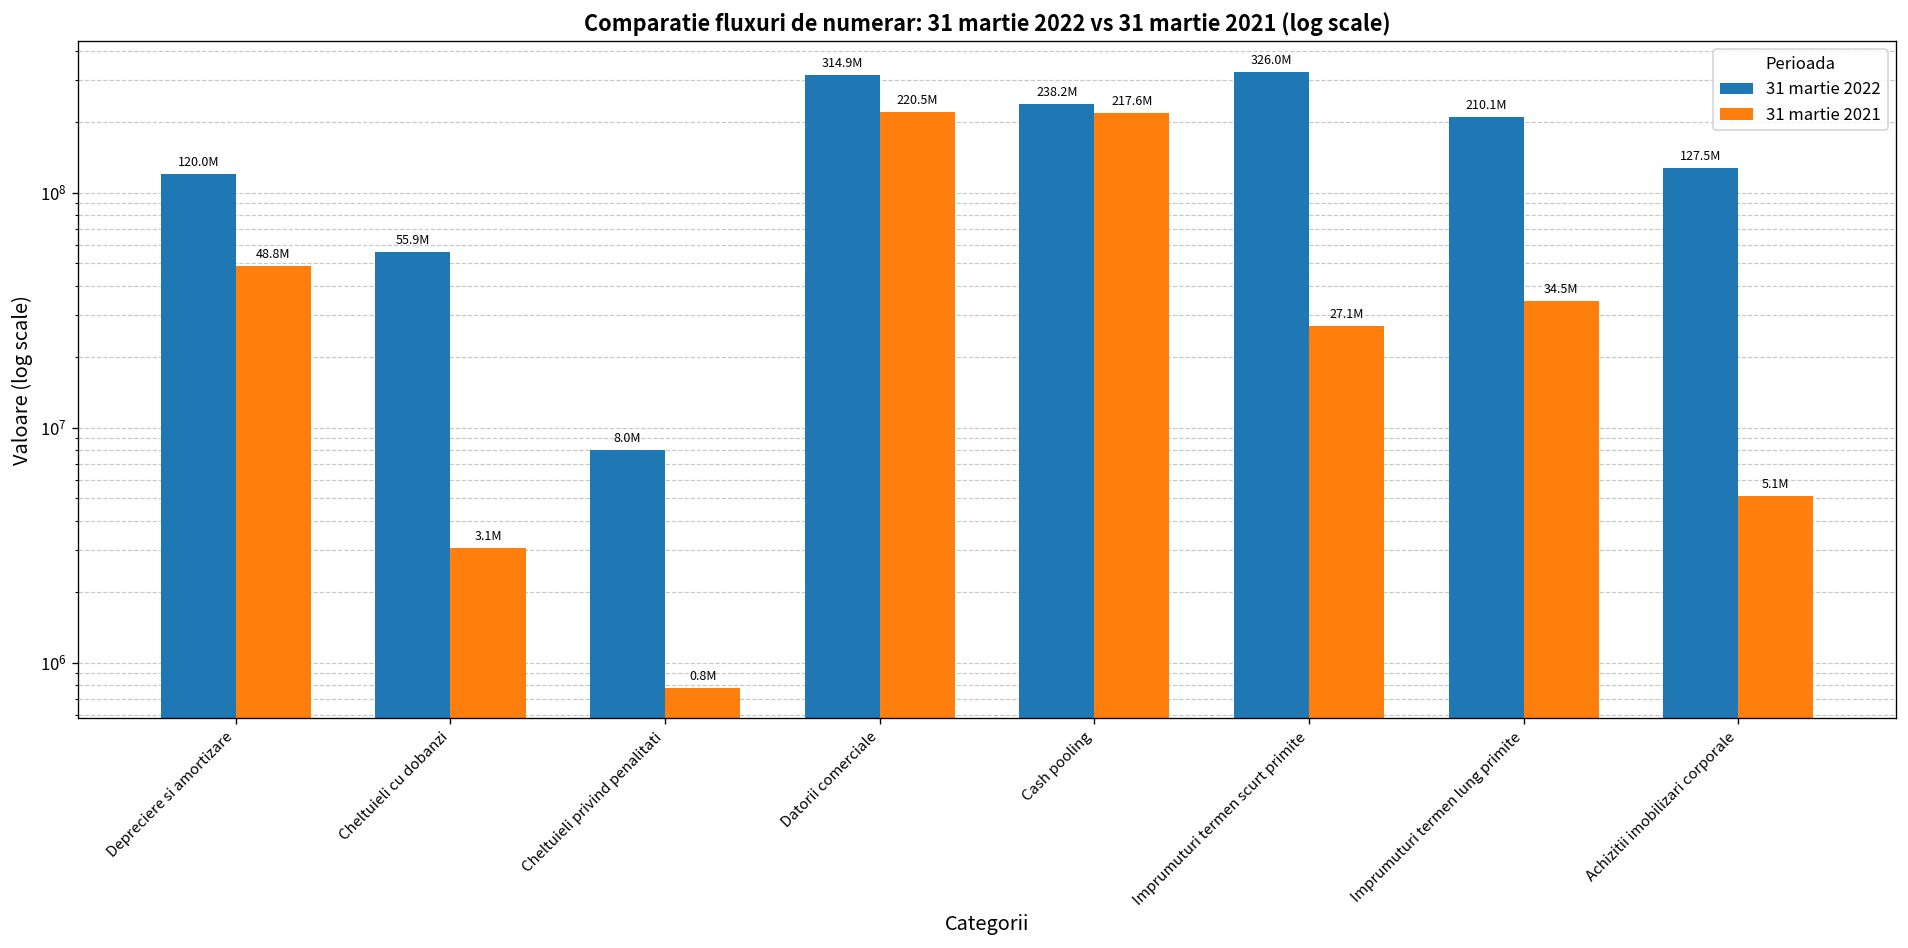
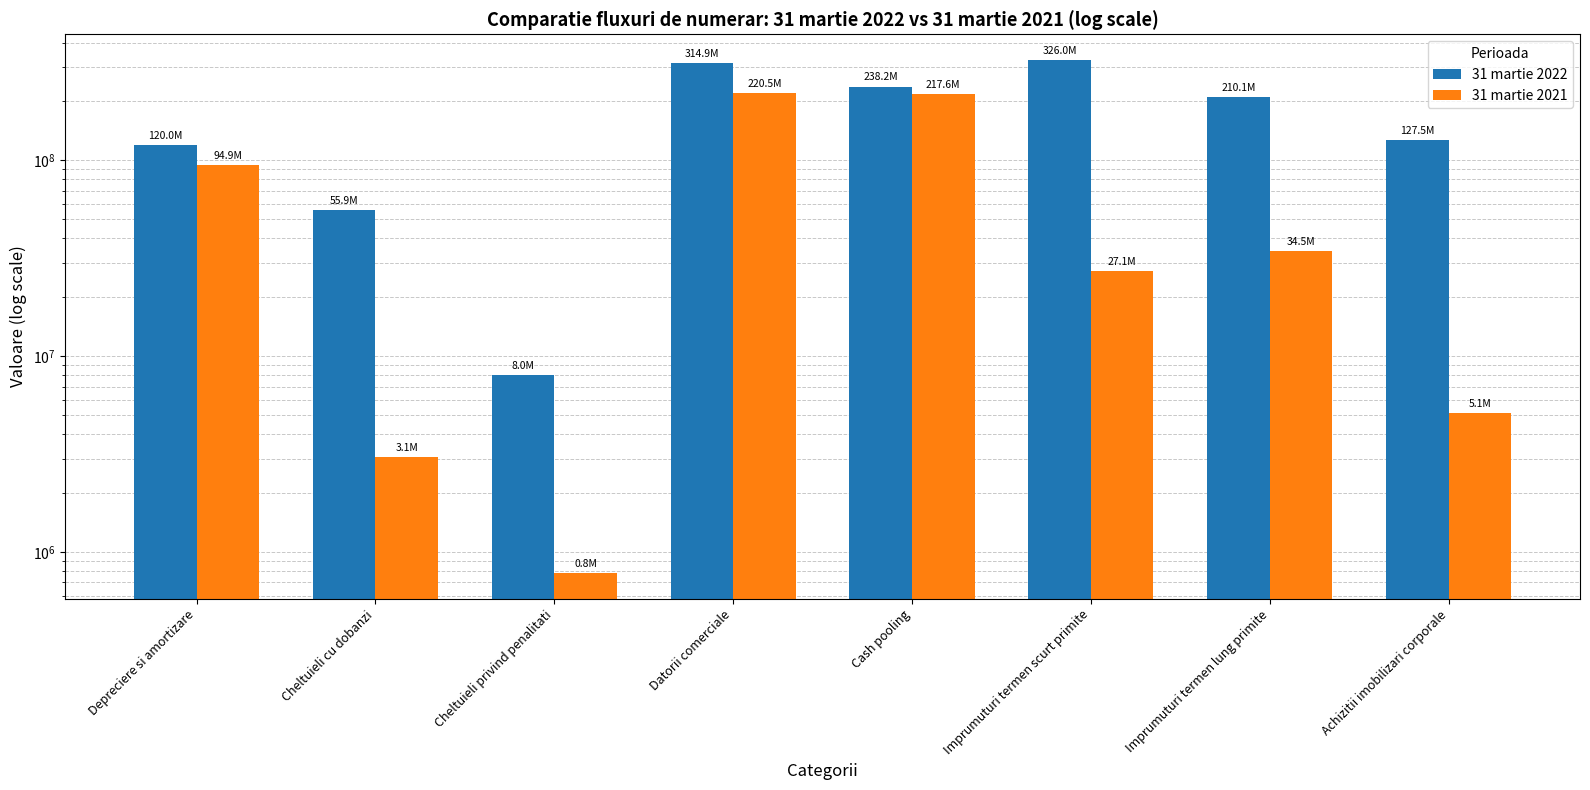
31 martie 2021, Depreciere si amortizare: 48.8M -> 94.9M
